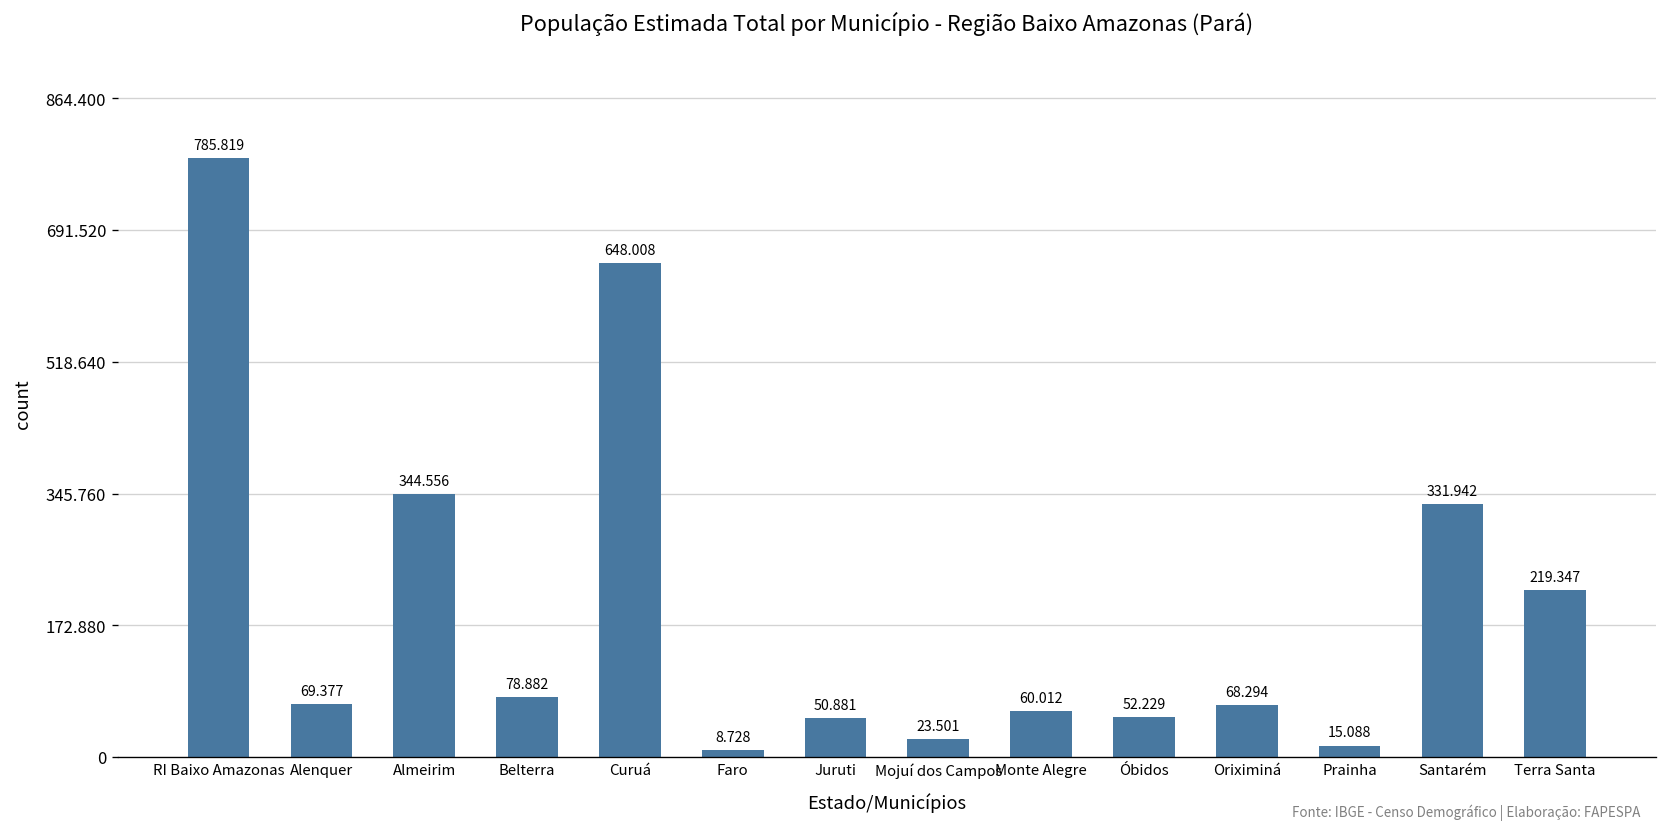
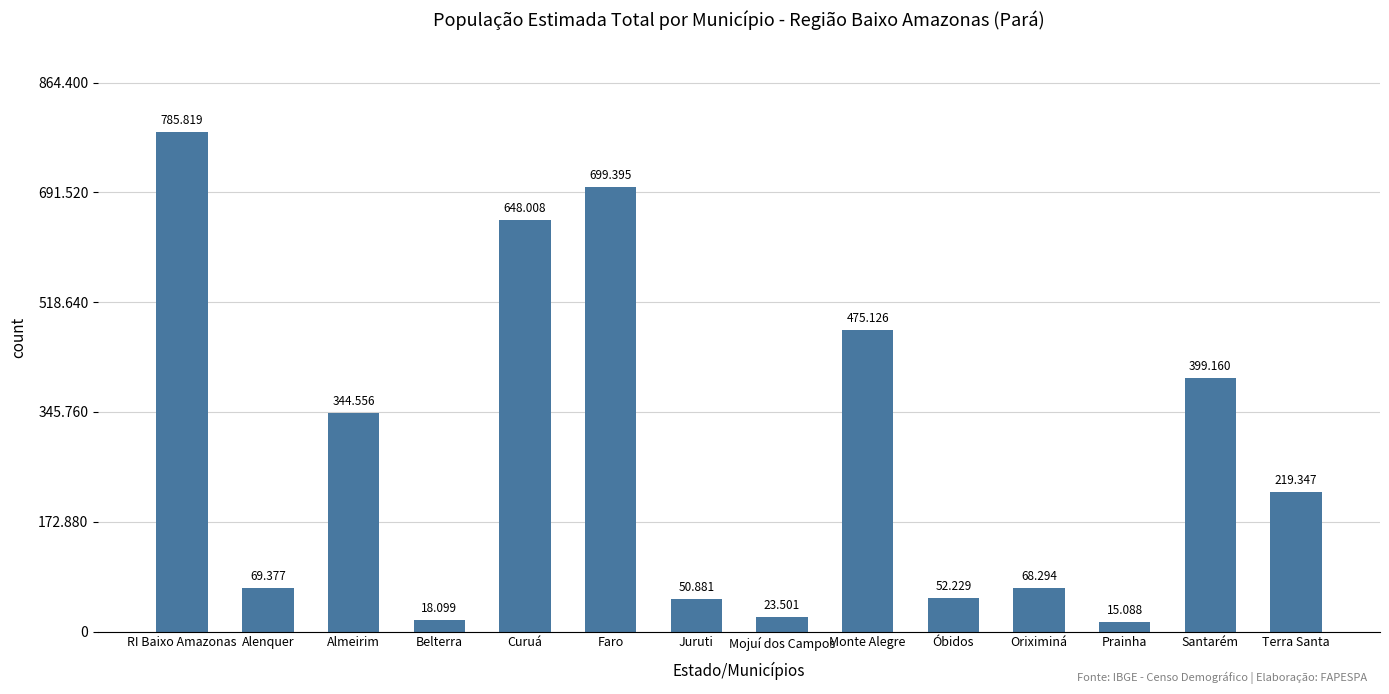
Belterra: 78.882 -> 18.099
Faro: 8.728 -> 699.395
Monte Alegre: 60.012 -> 475.126
Santarém: 331.942 -> 399.160
